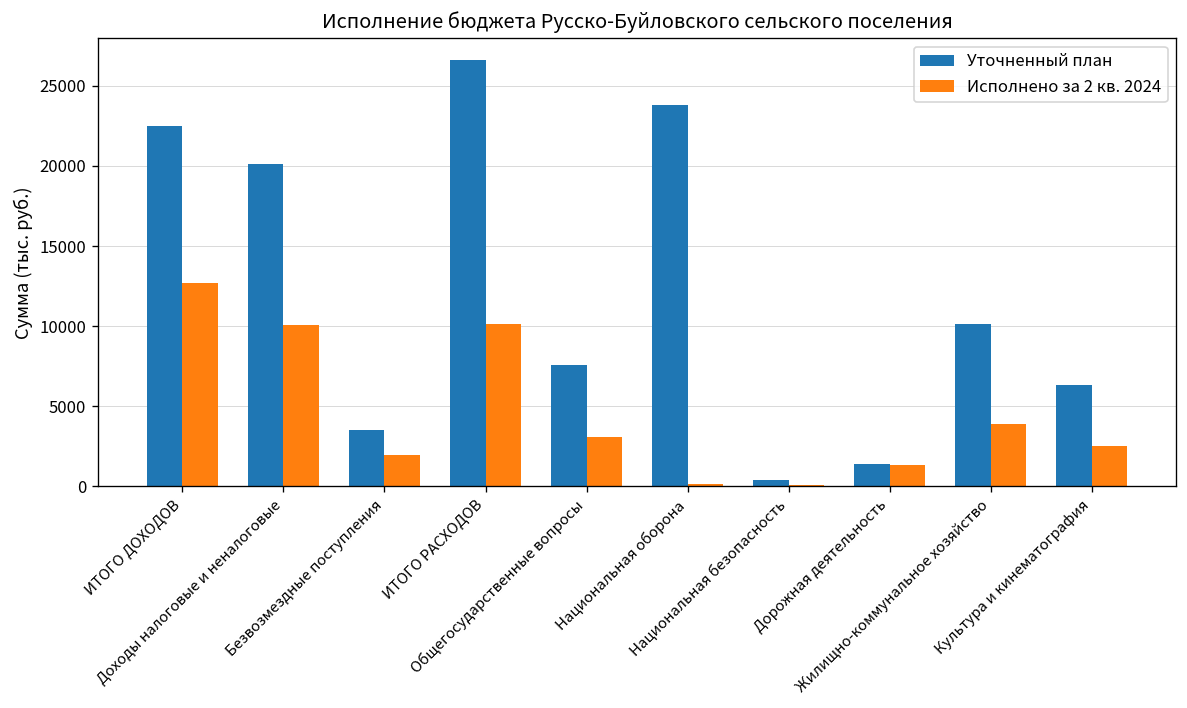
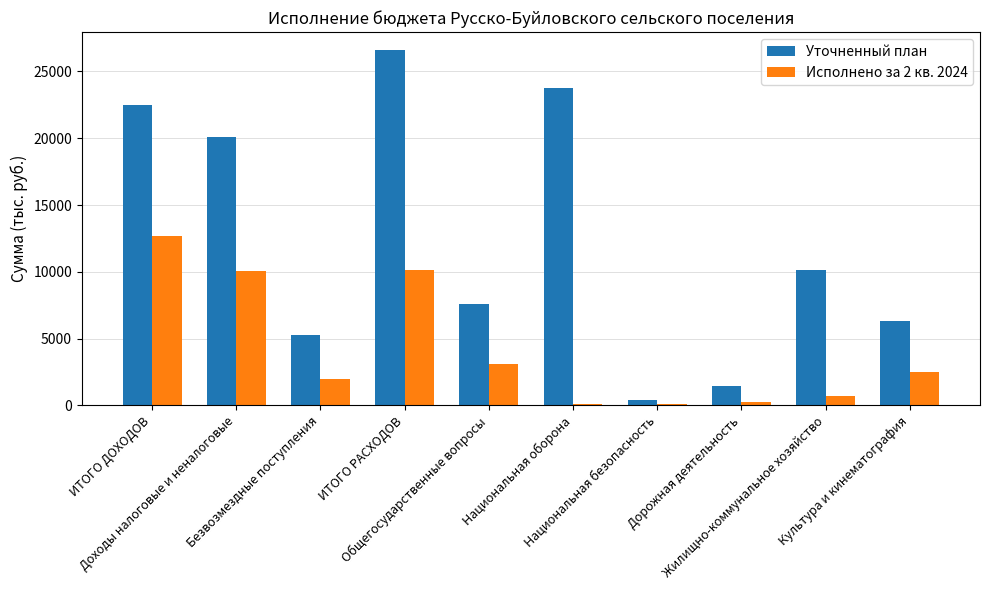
Уточненный план, Безвозмездные поступления: 3500 -> 5300
Исполнено за 2 кв. 2024, Дорожная деятельность: 1300 -> 300
Исполнено за 2 кв. 2024, Жилищно-коммунальное хозяйство: 3900 -> 700
